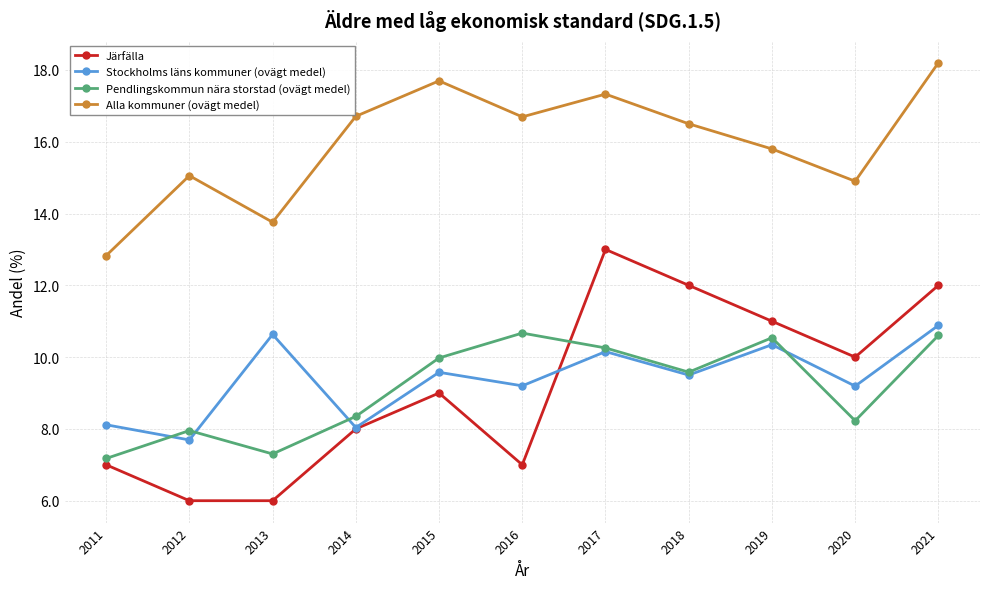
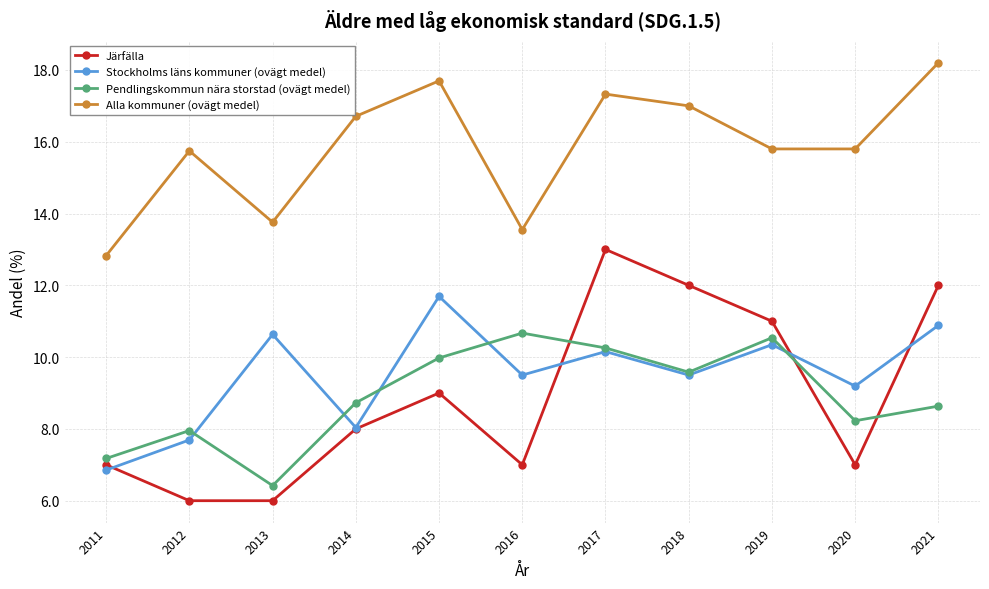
Stockholms läns kommuner (ovägt medel), 2011: 8.1 -> 6.9
Alla kommuner (ovägt medel), 2012: 15.1 -> 15.7
Pendlingskommun nära storstad (ovägt medel), 2013: 7.3 -> 6.4
Pendlingskommun nära storstad (ovägt medel), 2014: 8.3 -> 8.7
Stockholms läns kommuner (ovägt medel), 2015: 9.6 -> 11.7
Stockholms läns kommuner (ovägt medel), 2016: 9.2 -> 9.5
Alla kommuner (ovägt medel), 2016: 16.7 -> 13.6
Alla kommuner (ovägt medel), 2018: 16.5 -> 17.0
Järfälla, 2020: 10 -> 7
Alla kommuner (ovägt medel), 2020: 14.9 -> 15.8
Pendlingskommun nära storstad (ovägt medel), 2021: 10.6 -> 8.6
